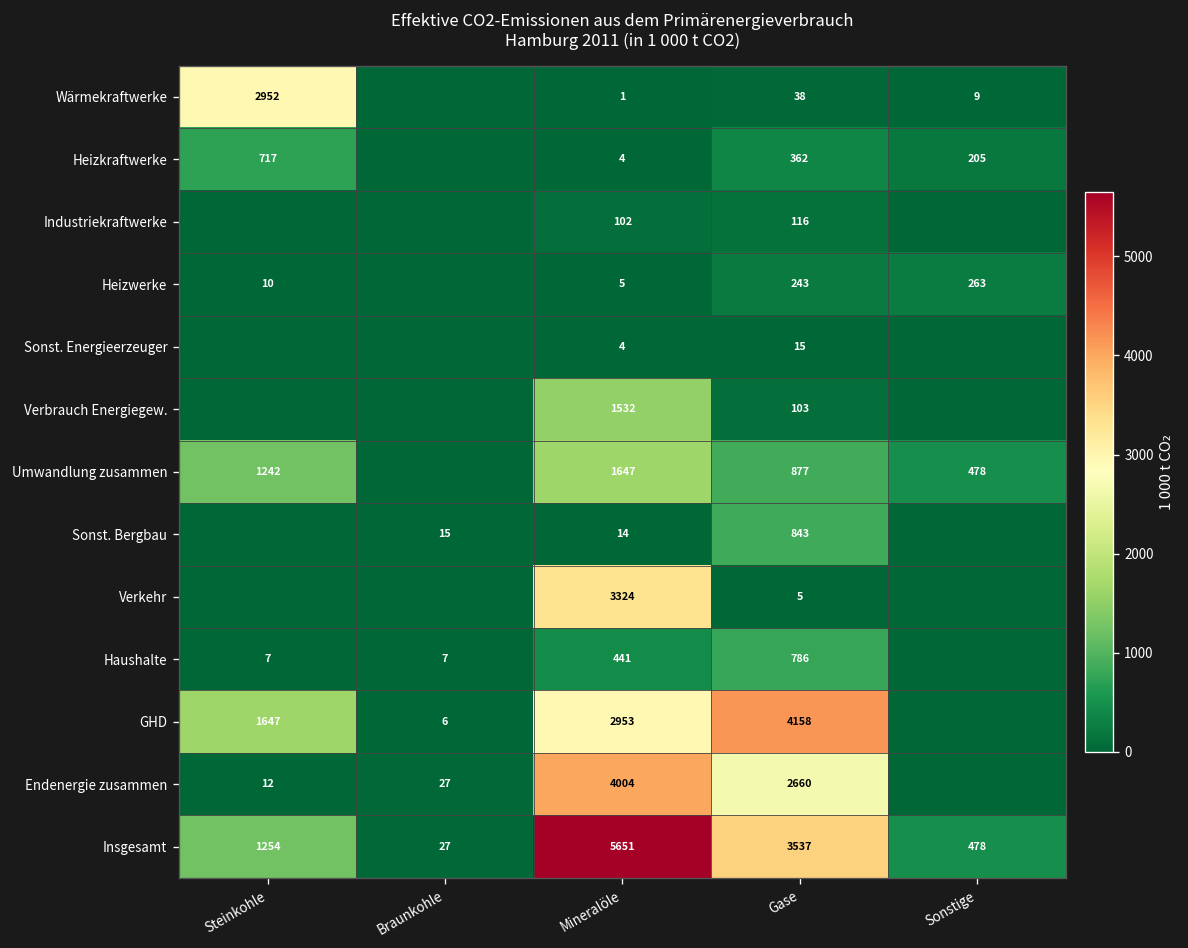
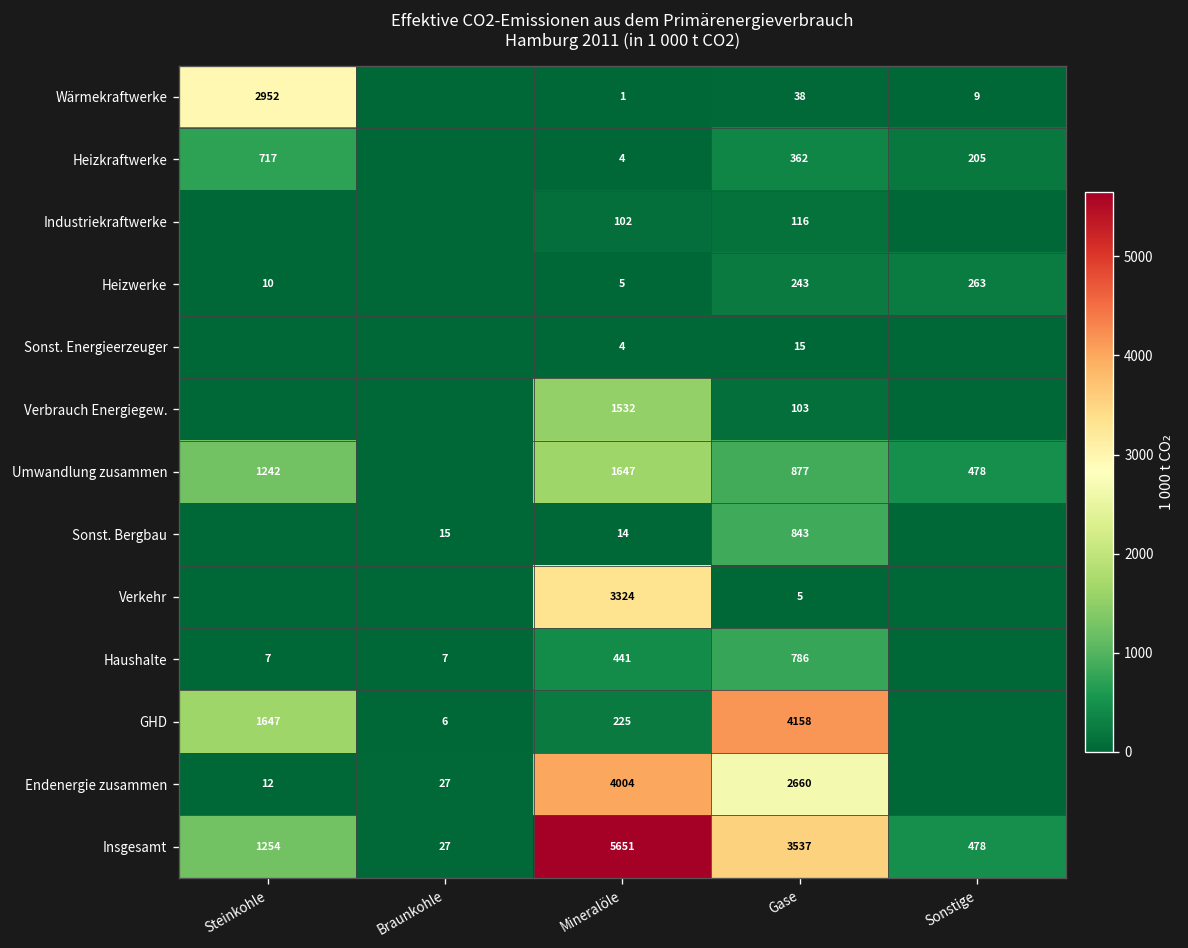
GHD, Mineralöle: 2953 -> 225
